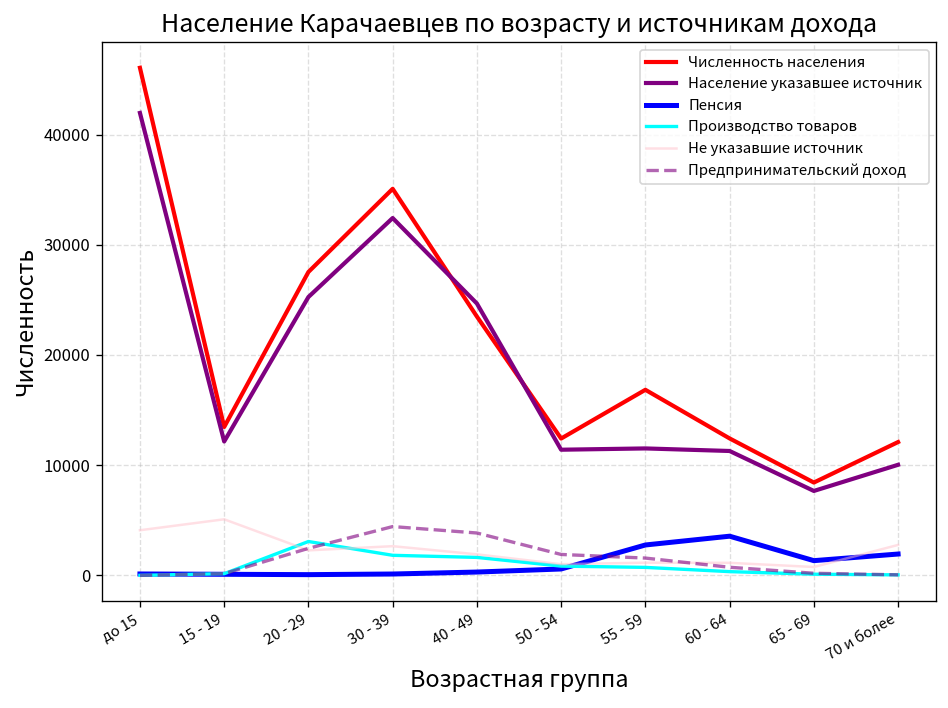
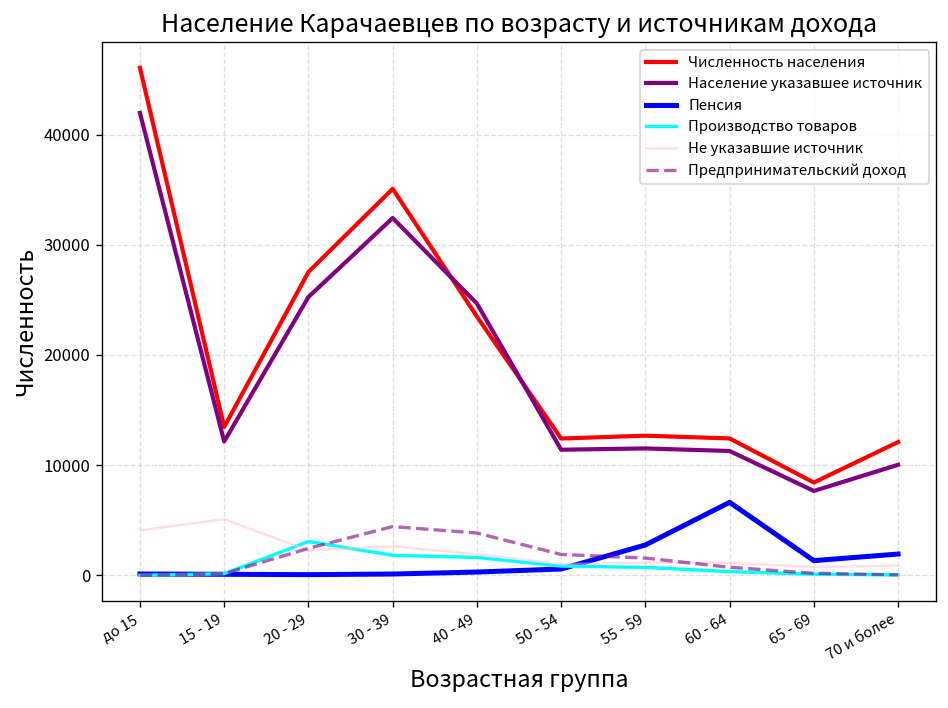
Численность населения, 55 - 59: 17000 -> 13000
Пенсия, 60 - 64: 4000 -> 7000
Не указавшие источник, 70 и более: 3000 -> 1000
